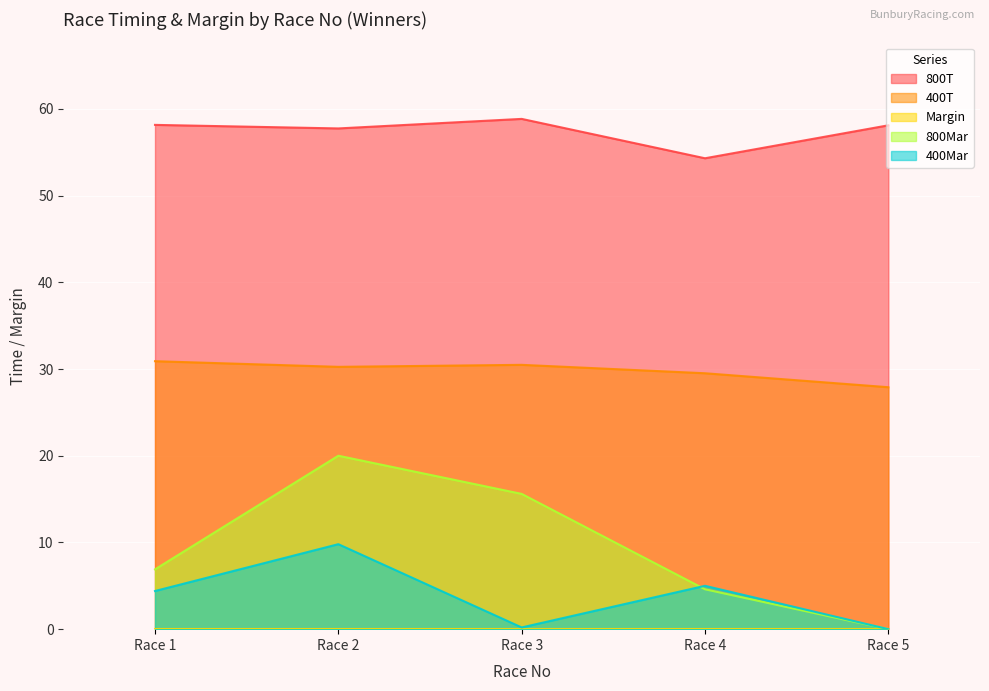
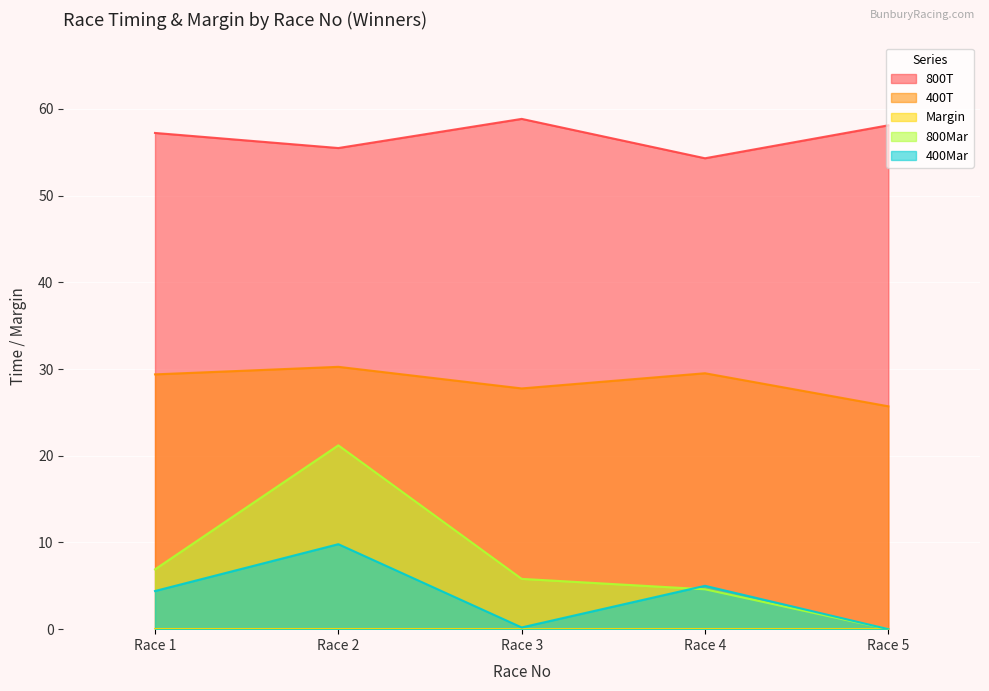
800T, Race 1: 58 -> 57
400T, Race 1: 31 -> 29
800T, Race 2: 58 -> 55
800Mar, Race 2: 20 -> 21
400T, Race 3: 30 -> 28
800Mar, Race 3: 16 -> 6
400T, Race 5: 28 -> 26
